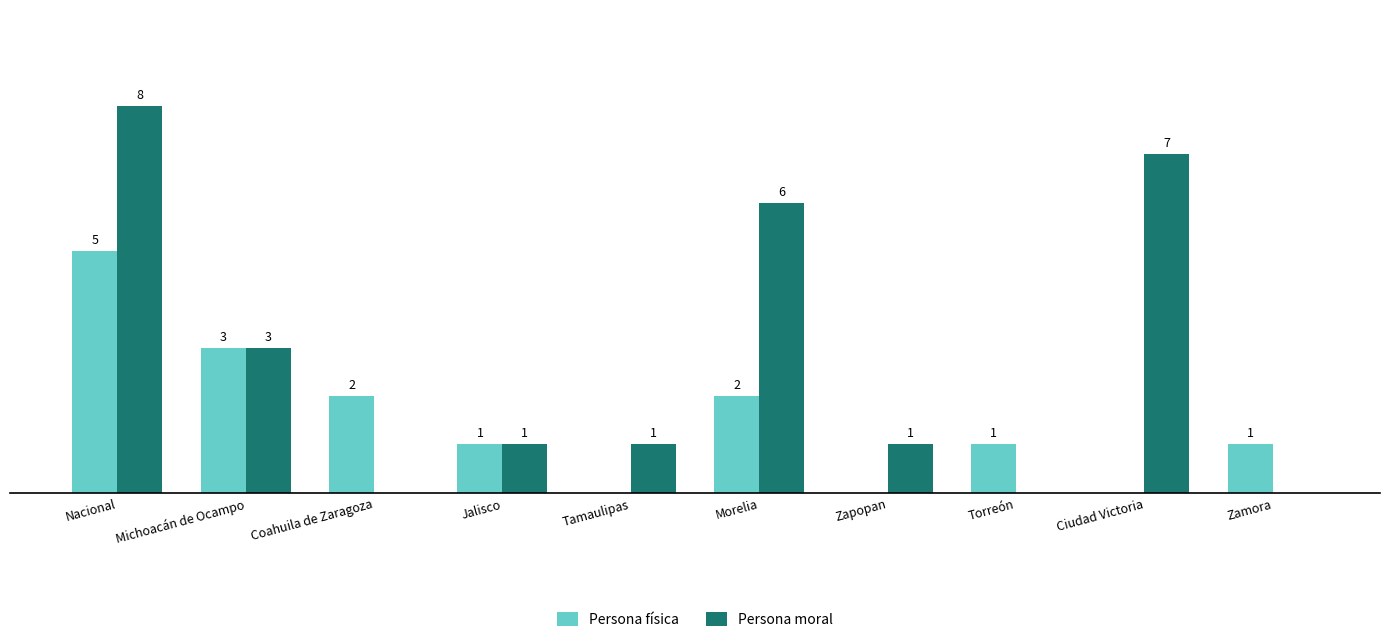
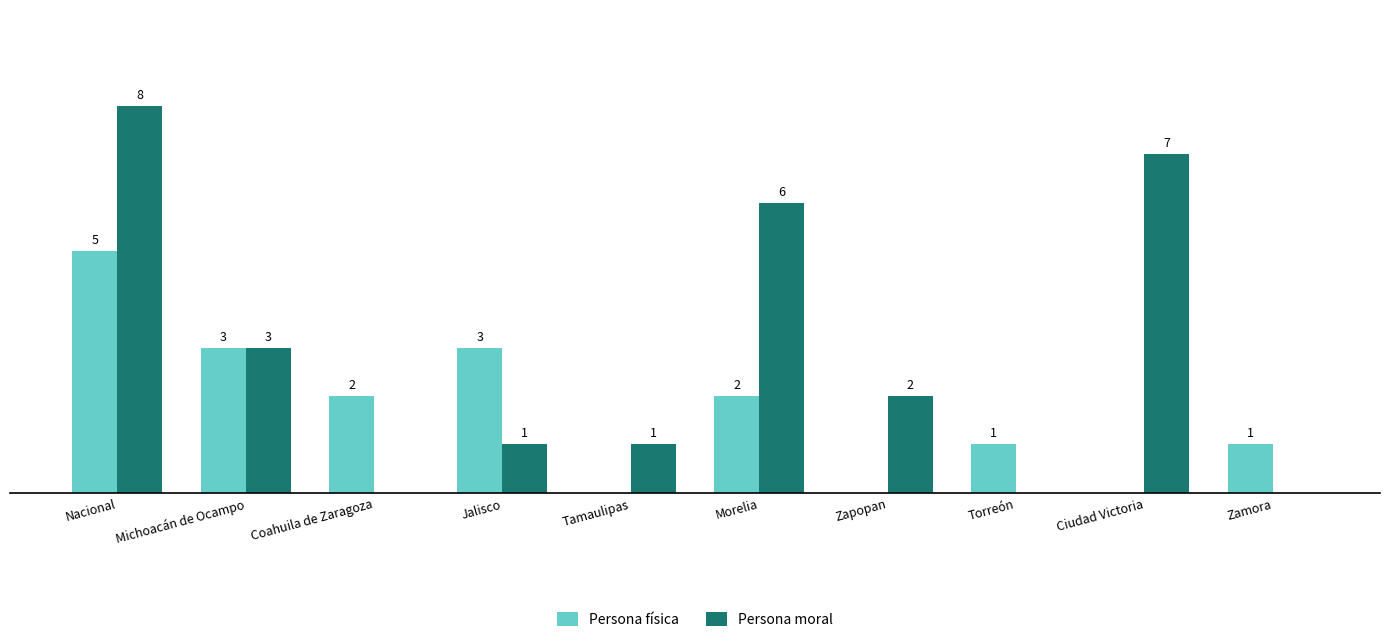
Persona física, Jalisco: 1 -> 3
Persona moral, Zapopan: 1 -> 2
